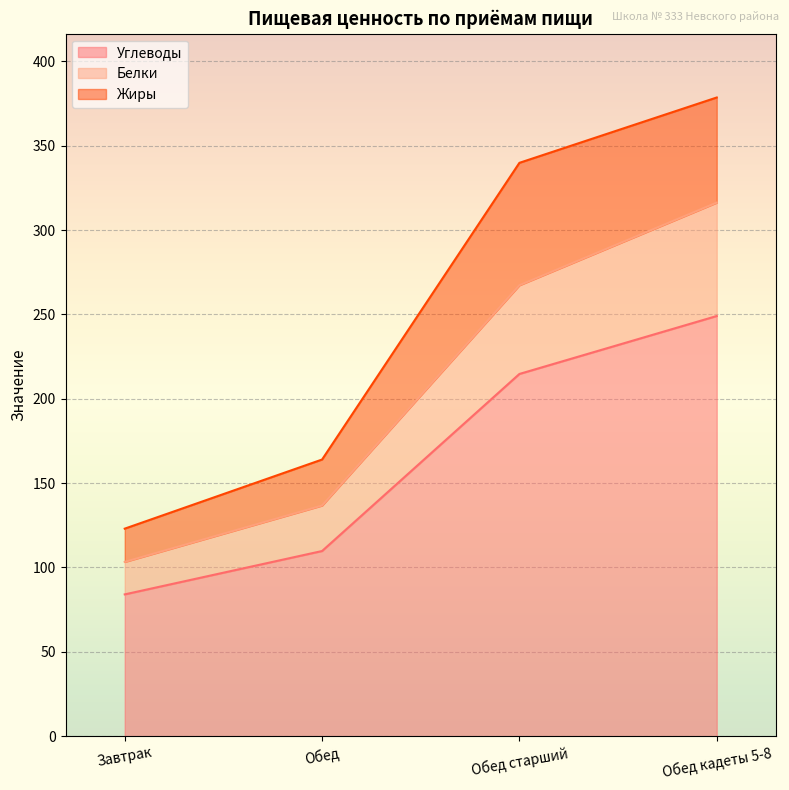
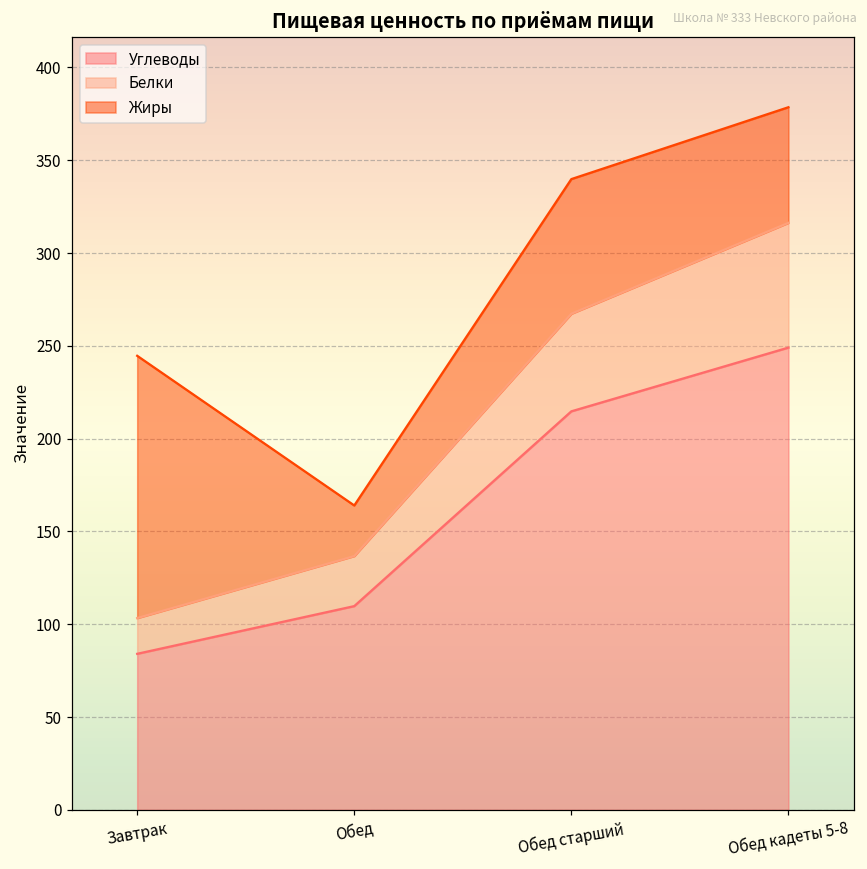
Жиры, Завтрак: 20 -> 141
